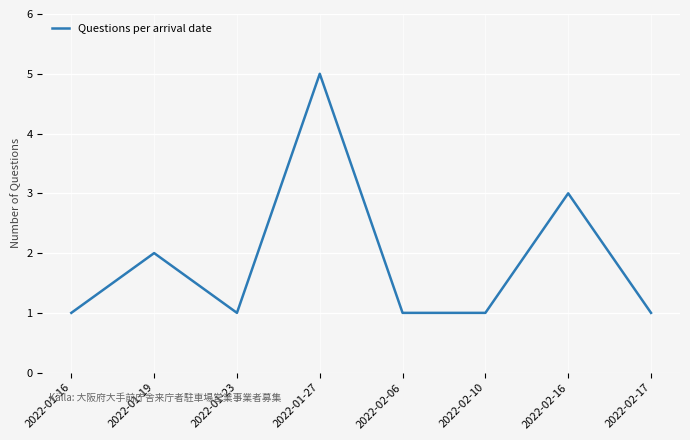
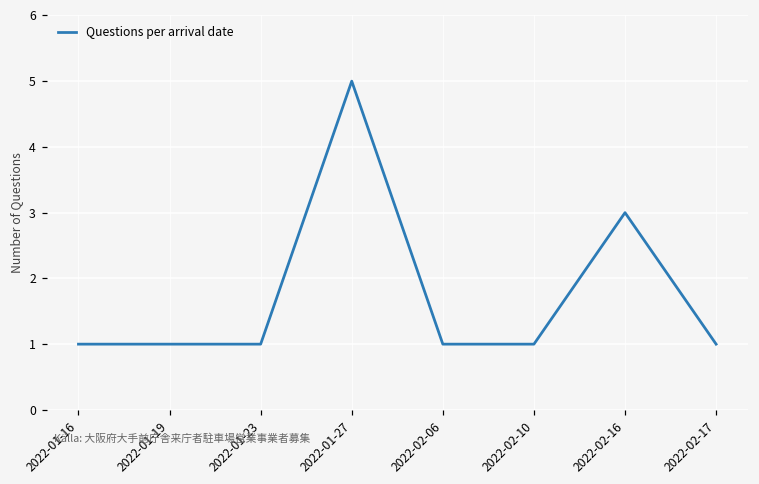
2022-01-19: 2 -> 1
